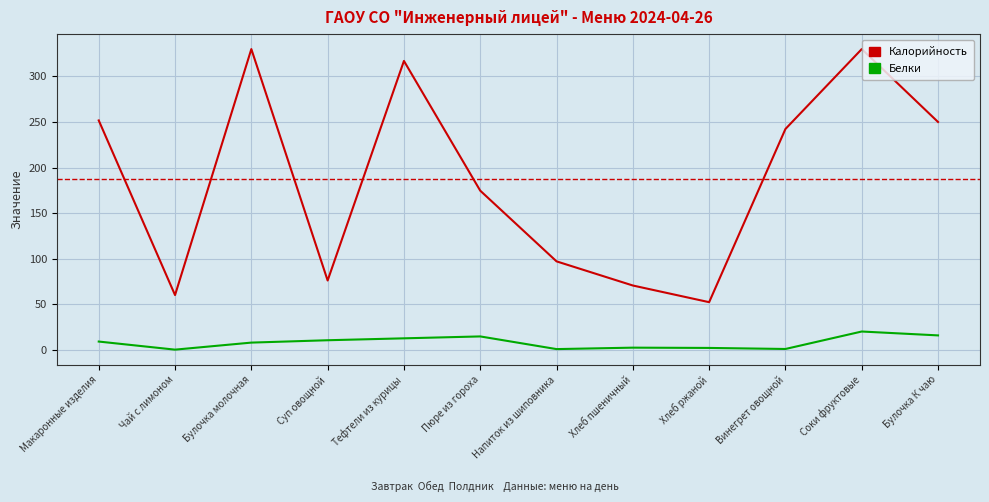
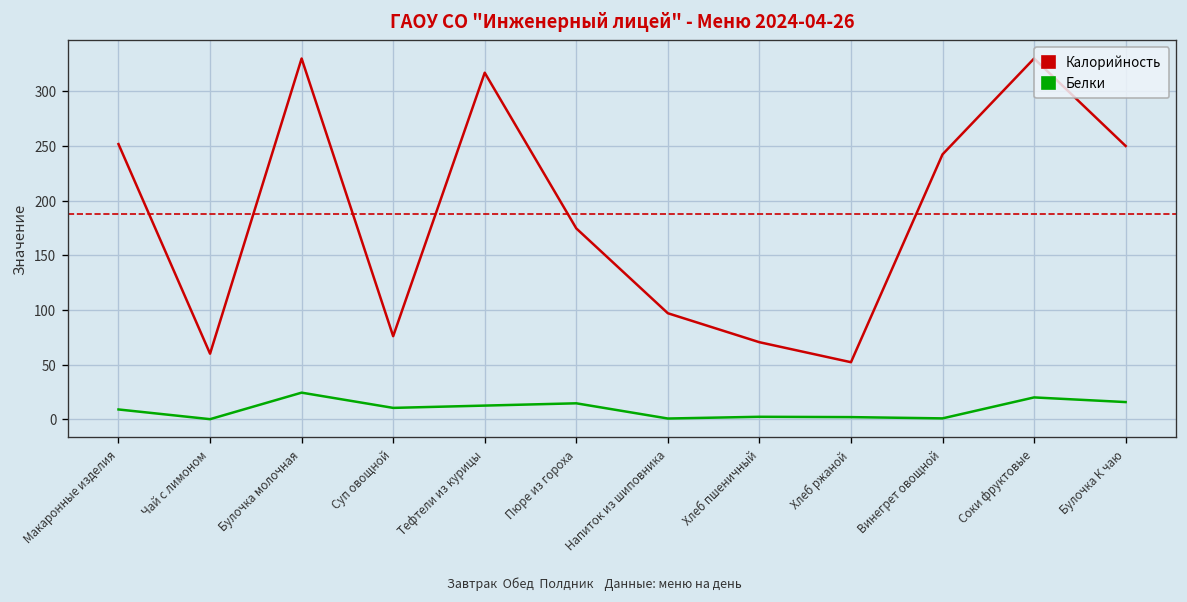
Белки, Булочка молочная: 10 -> 20
